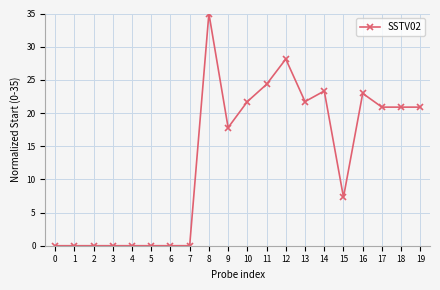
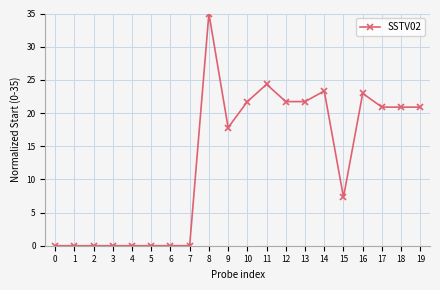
12: 28 -> 22
